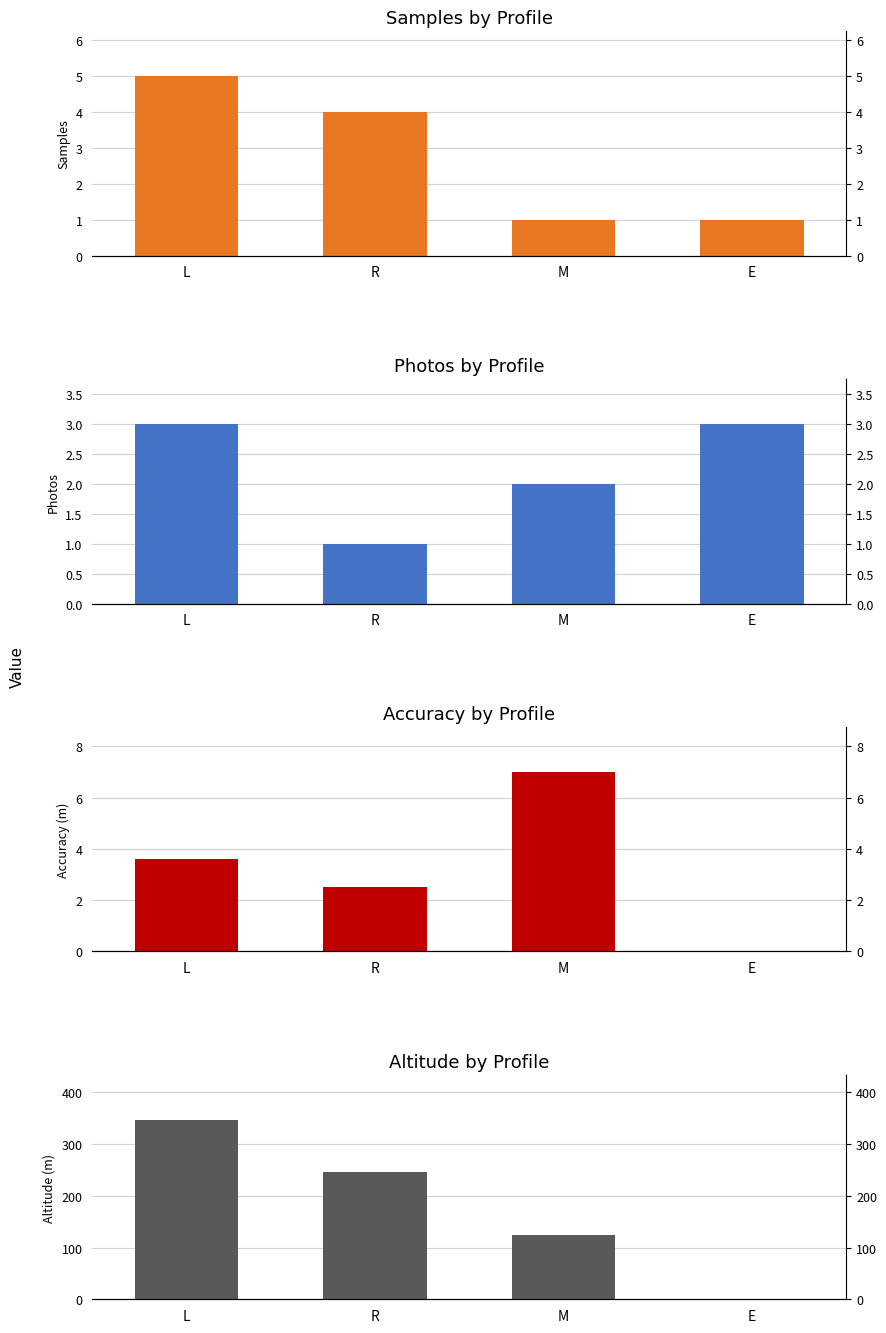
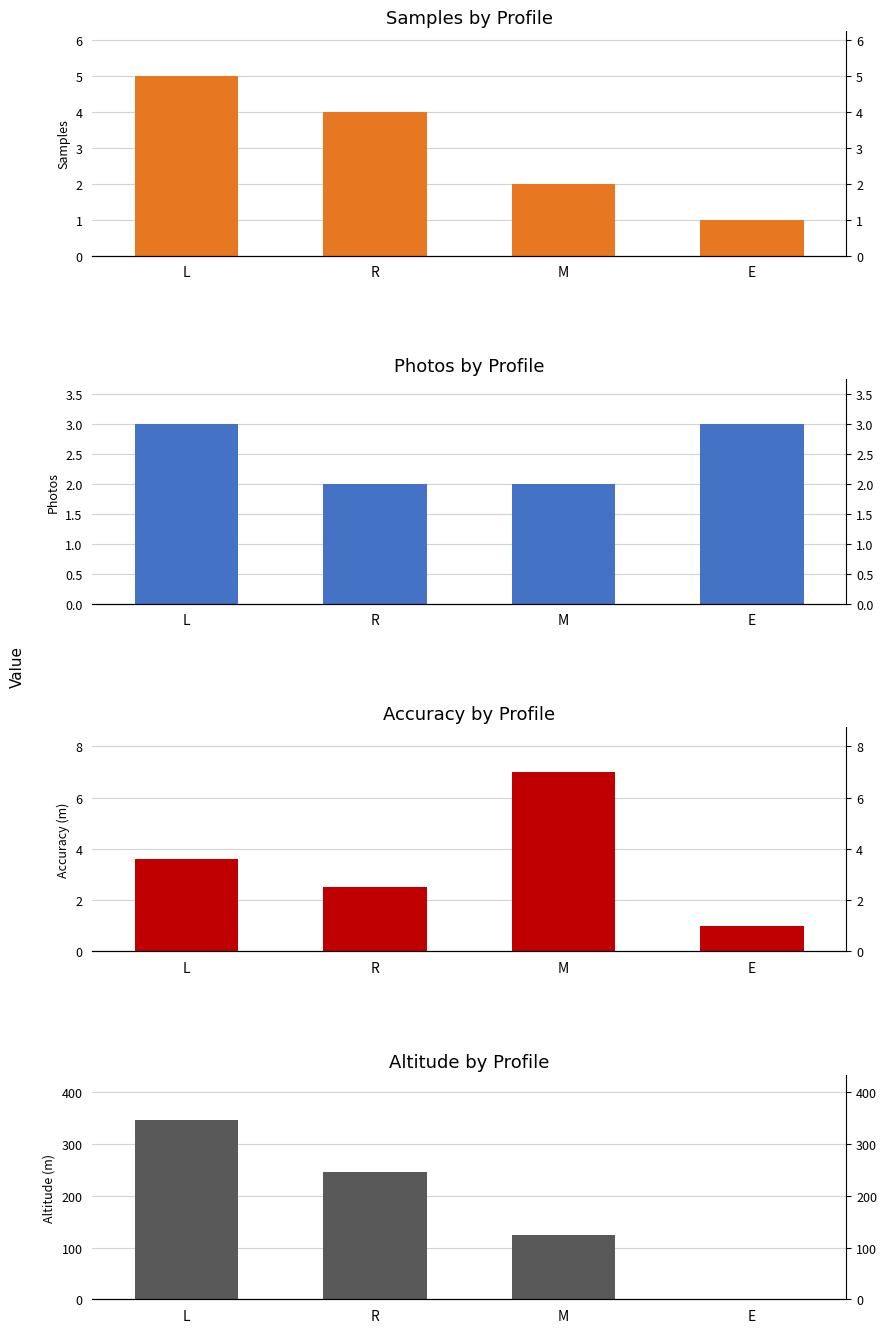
Samples by Profile, M: 1 -> 2
Photos by Profile, R: 1 -> 2
Accuracy by Profile, E: 0 -> 1
